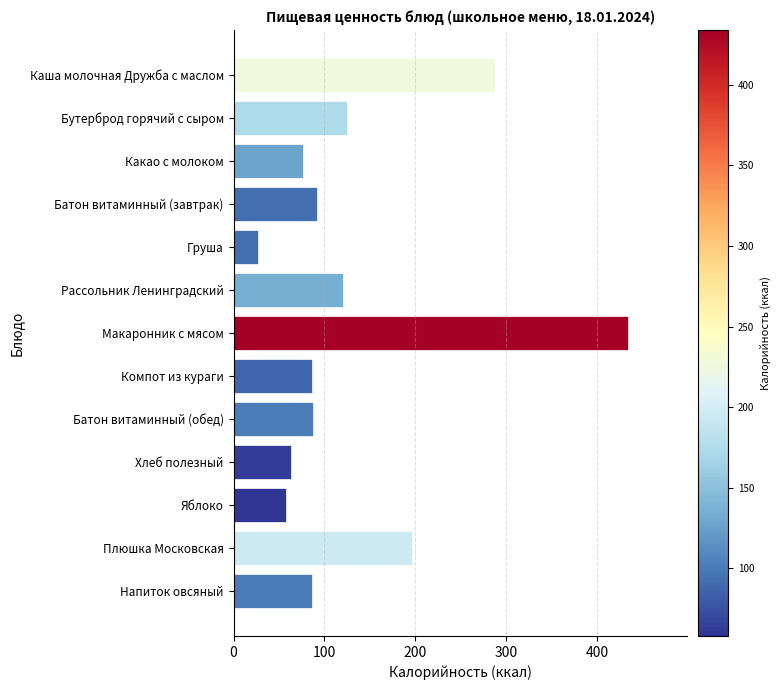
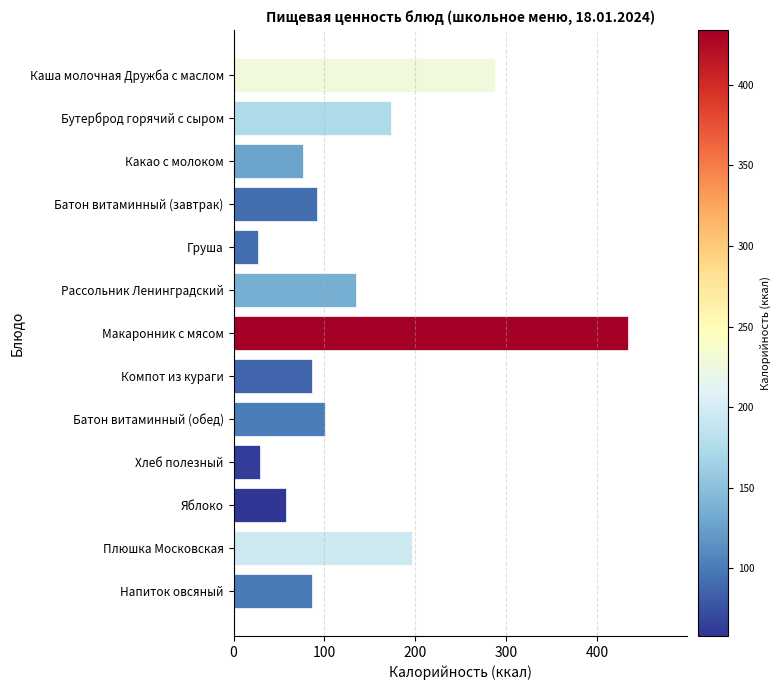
Бутерброд горячий с сыром: 130 -> 170
Рассольник Ленинградский: 120 -> 140
Батон витаминный (обед): 90 -> 100
Хлеб полезный: 60 -> 30
